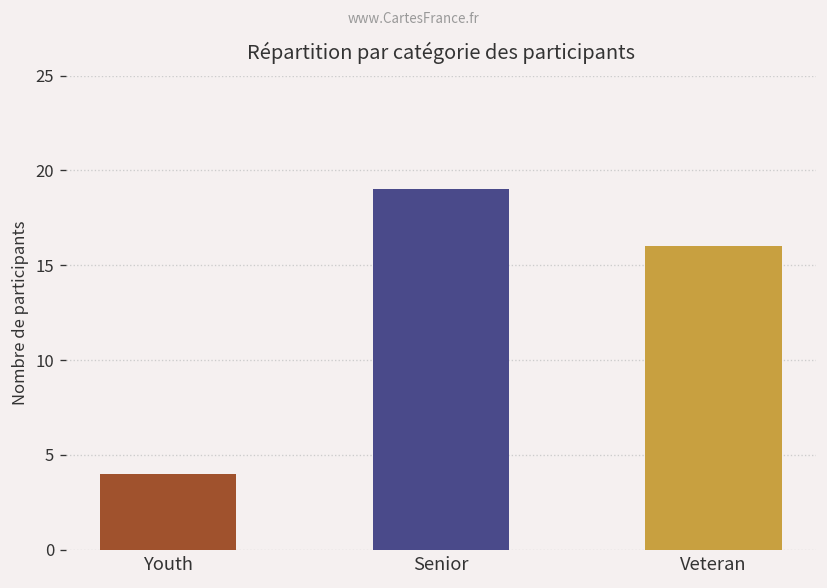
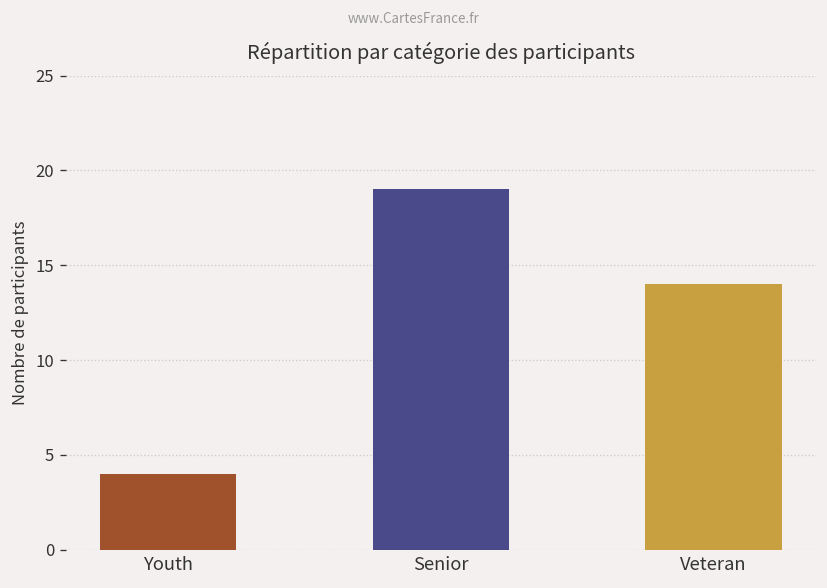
Veteran: 16 -> 14
